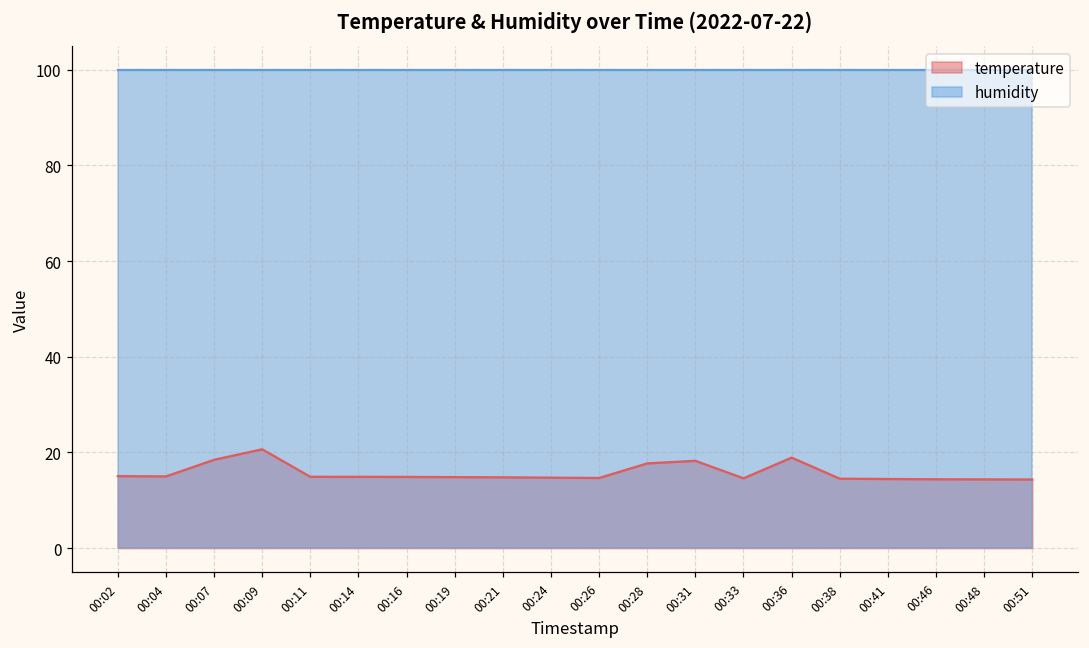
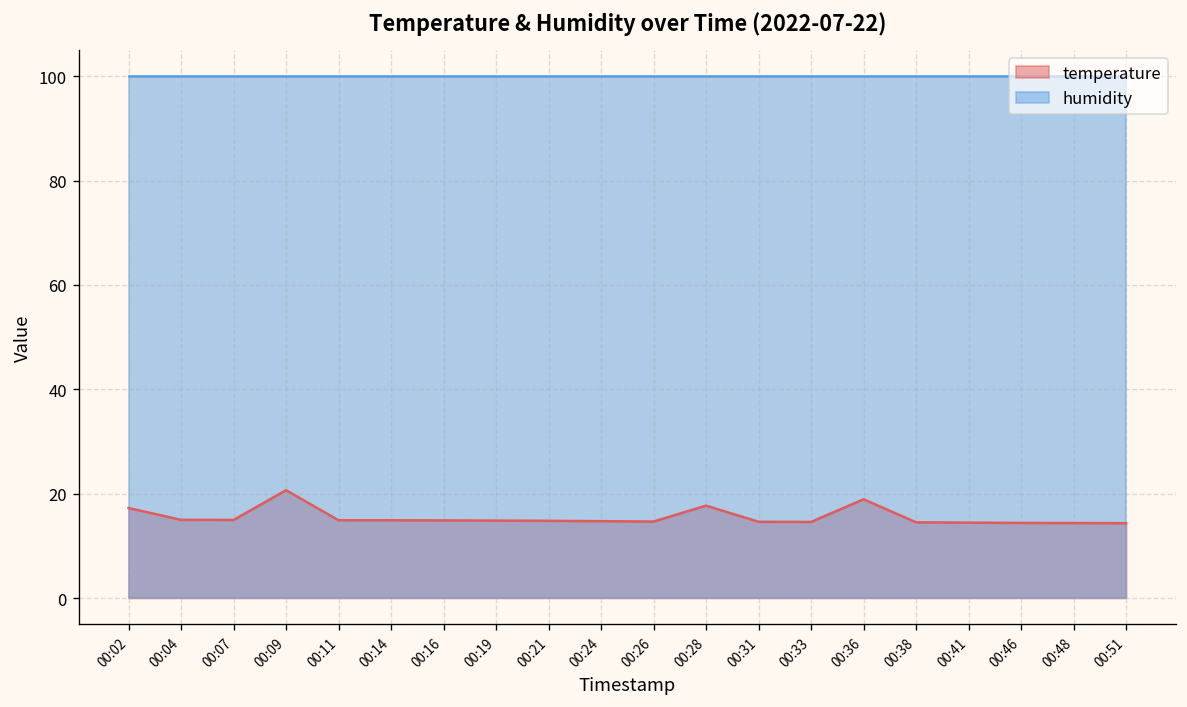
temperature, 00:02: 15 -> 17
temperature, 00:07: 18 -> 15
temperature, 00:31: 18 -> 15
